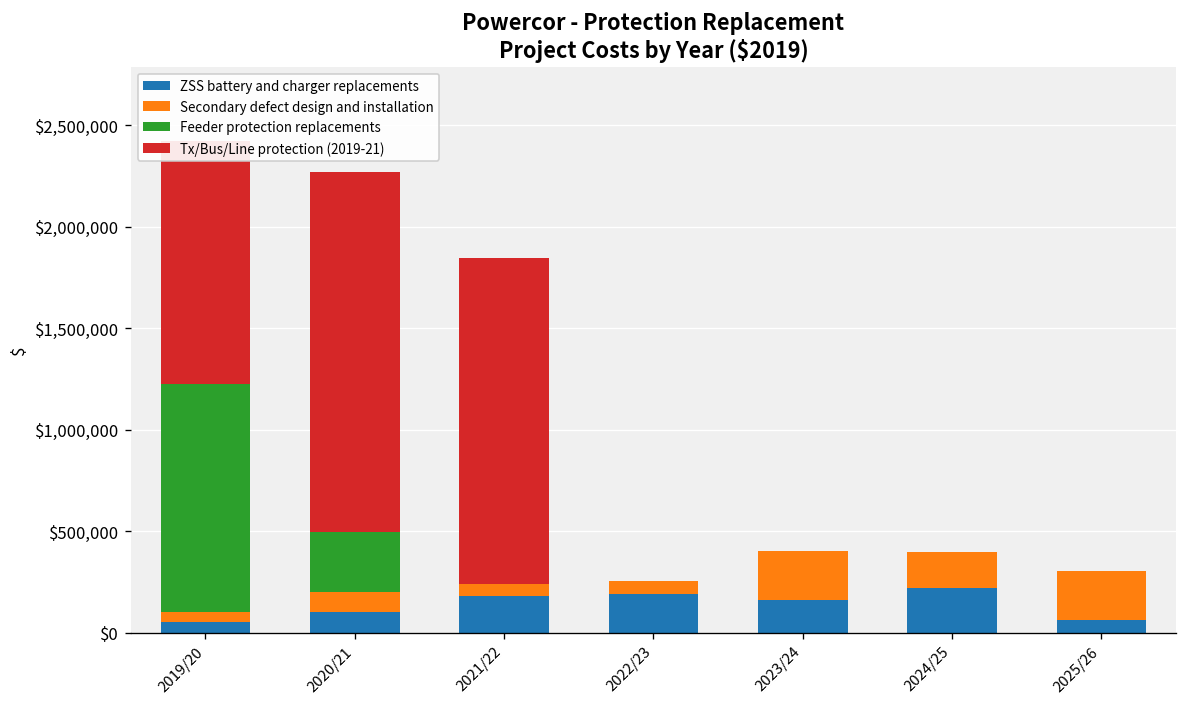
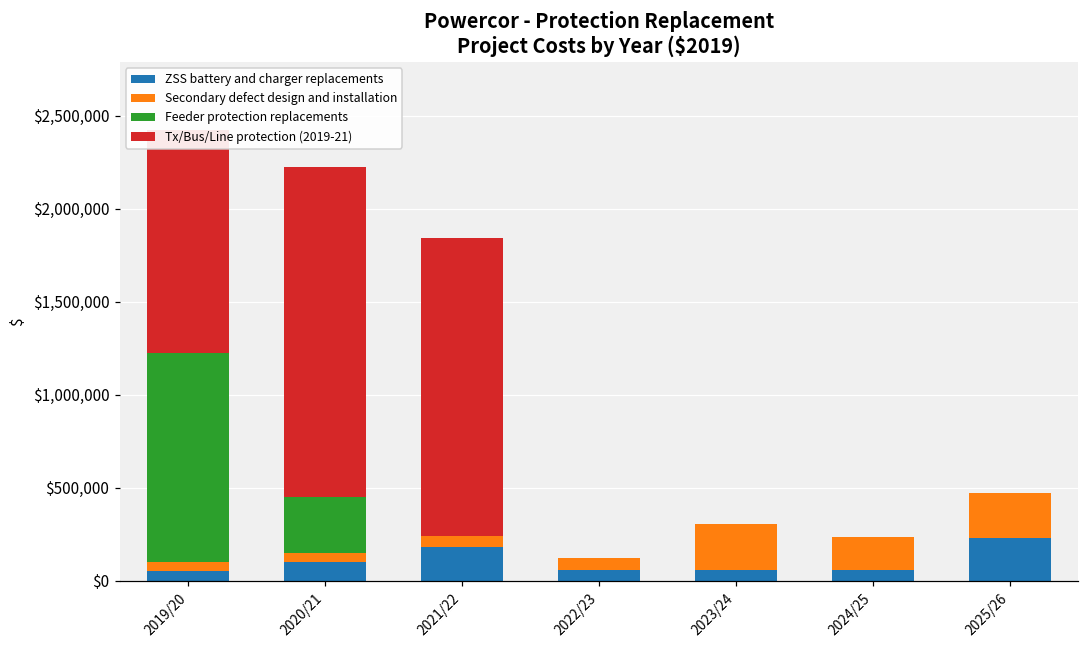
Secondary defect design and installation, 2020/21: $100,000 -> $50,000
ZSS battery and charger replacements, 2022/23: $190,000 -> $60,000
ZSS battery and charger replacements, 2023/24: $160,000 -> $60,000
ZSS battery and charger replacements, 2024/25: $220,000 -> $60,000
ZSS battery and charger replacements, 2025/26: $60,000 -> $230,000
